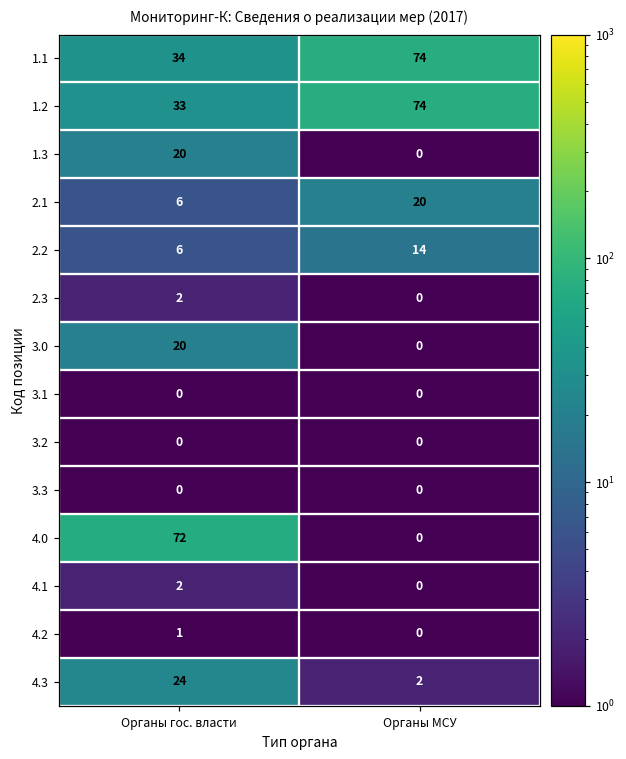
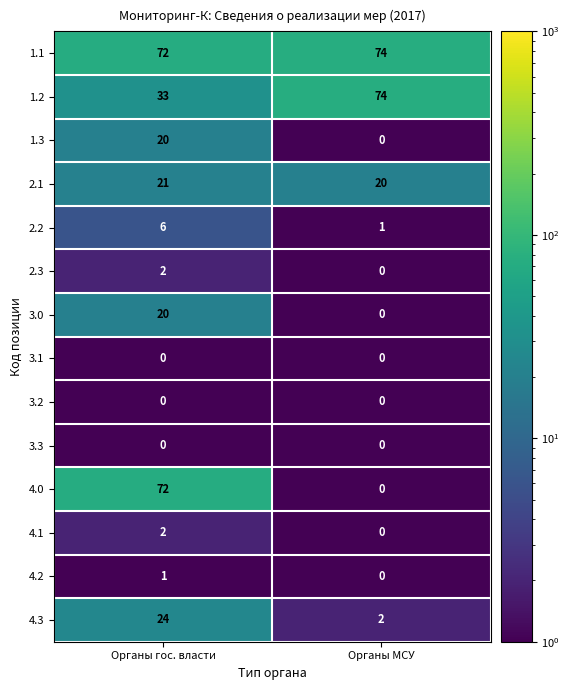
1.1, Органы гос. власти: 34 -> 72
2.1, Органы гос. власти: 6 -> 21
2.2, Органы МСУ: 14 -> 1
